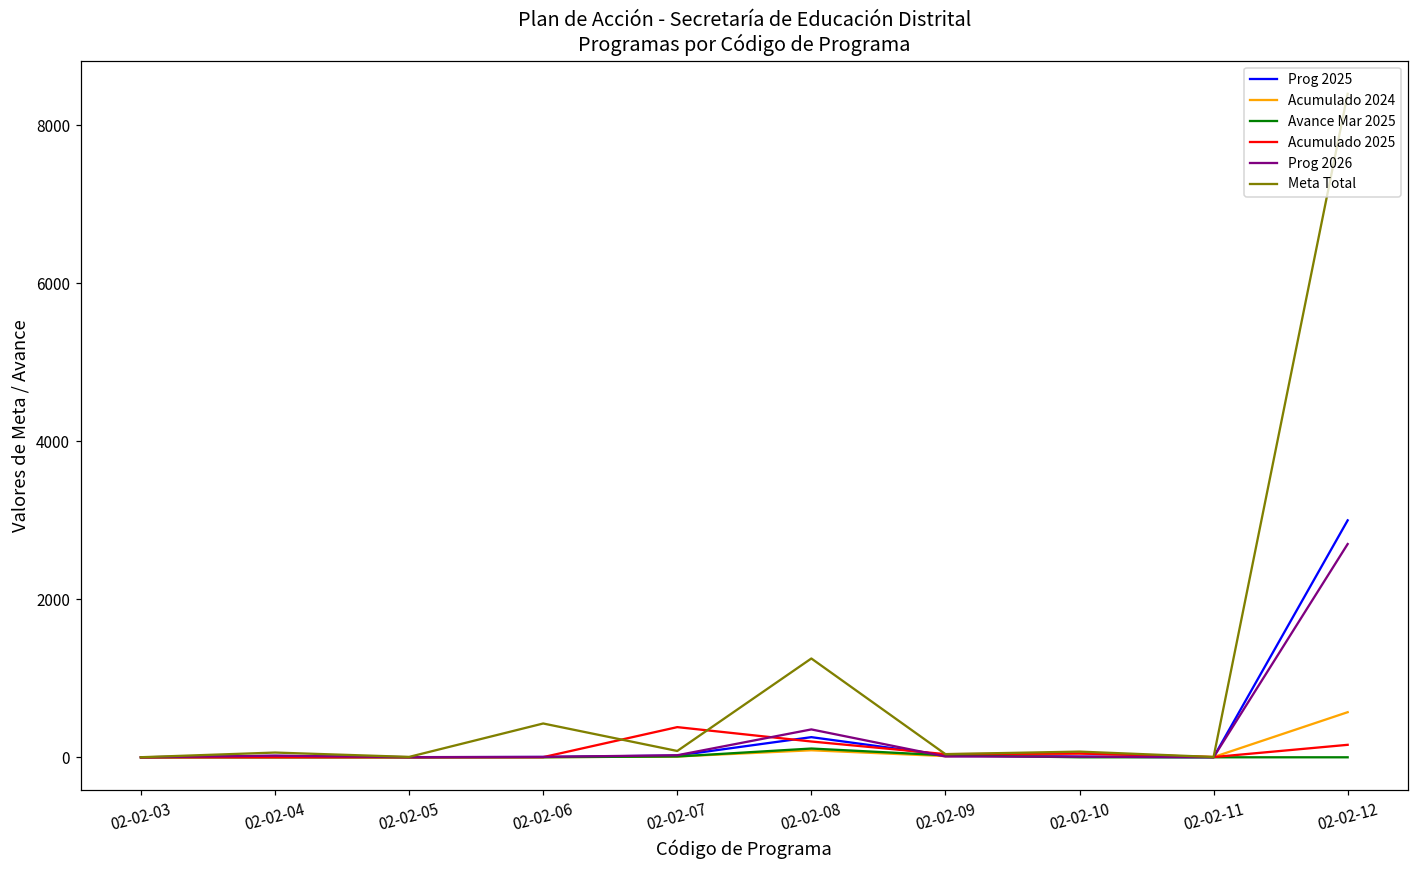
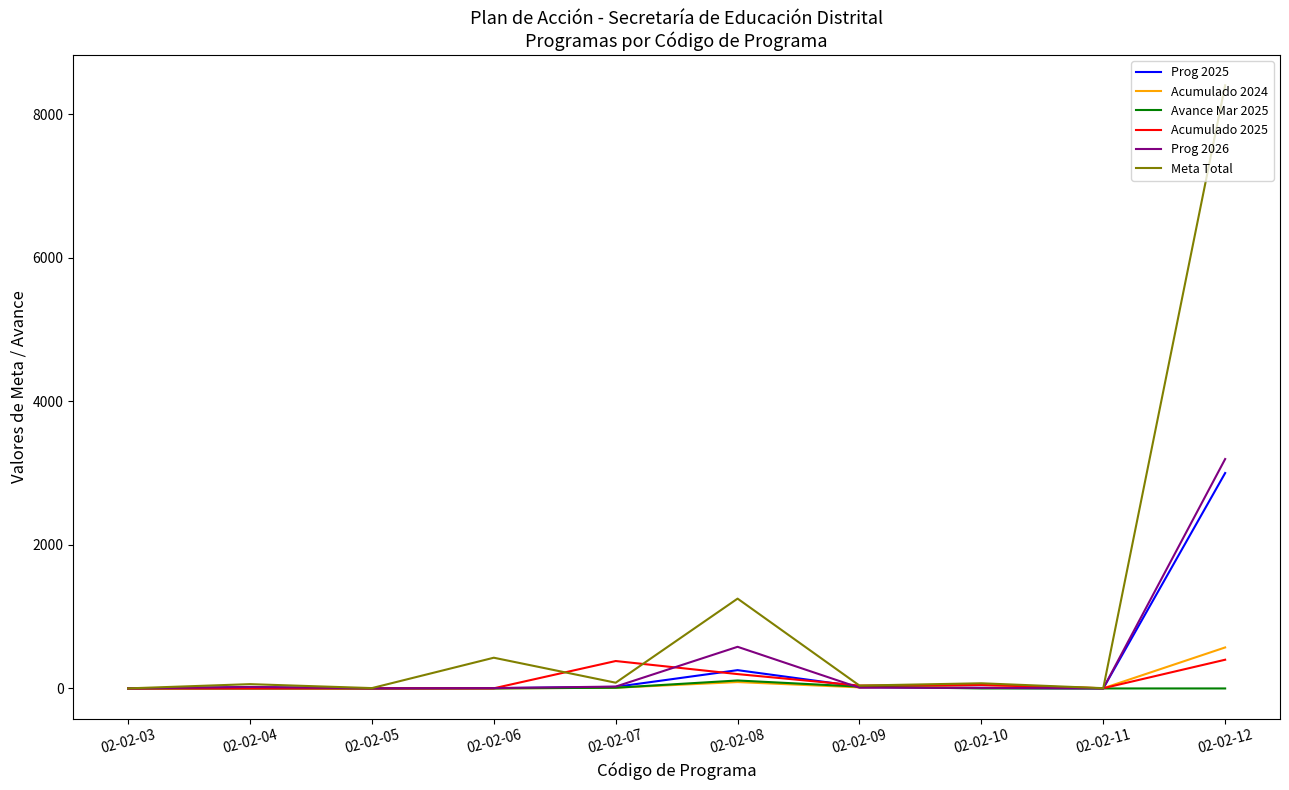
Prog 2026, 02-02-08: 400 -> 600
Acumulado 2025, 02-02-12: 200 -> 400
Prog 2026, 02-02-12: 2700 -> 3200
